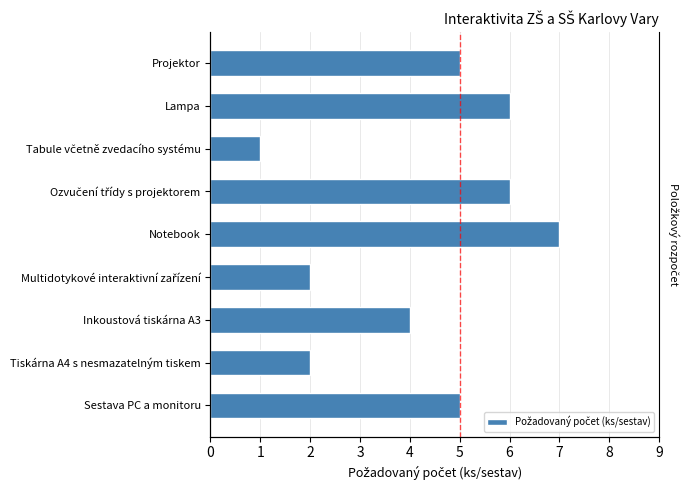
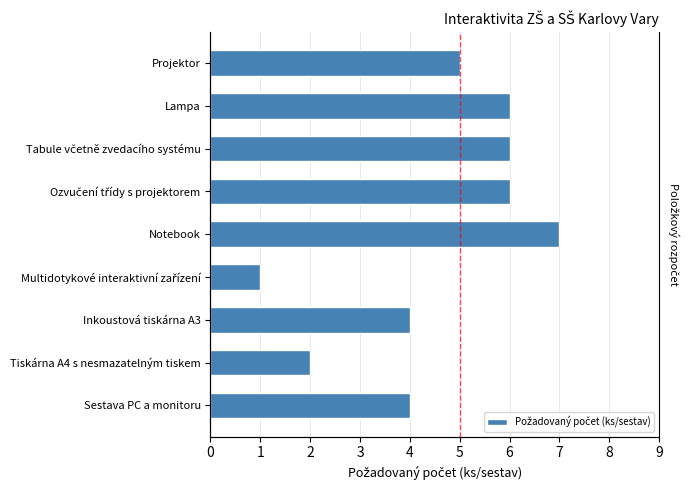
Tabule včetně zvedacího systému: 1 -> 6
Multidotykové interaktivní zařízení: 2 -> 1
Sestava PC a monitoru: 5 -> 4
